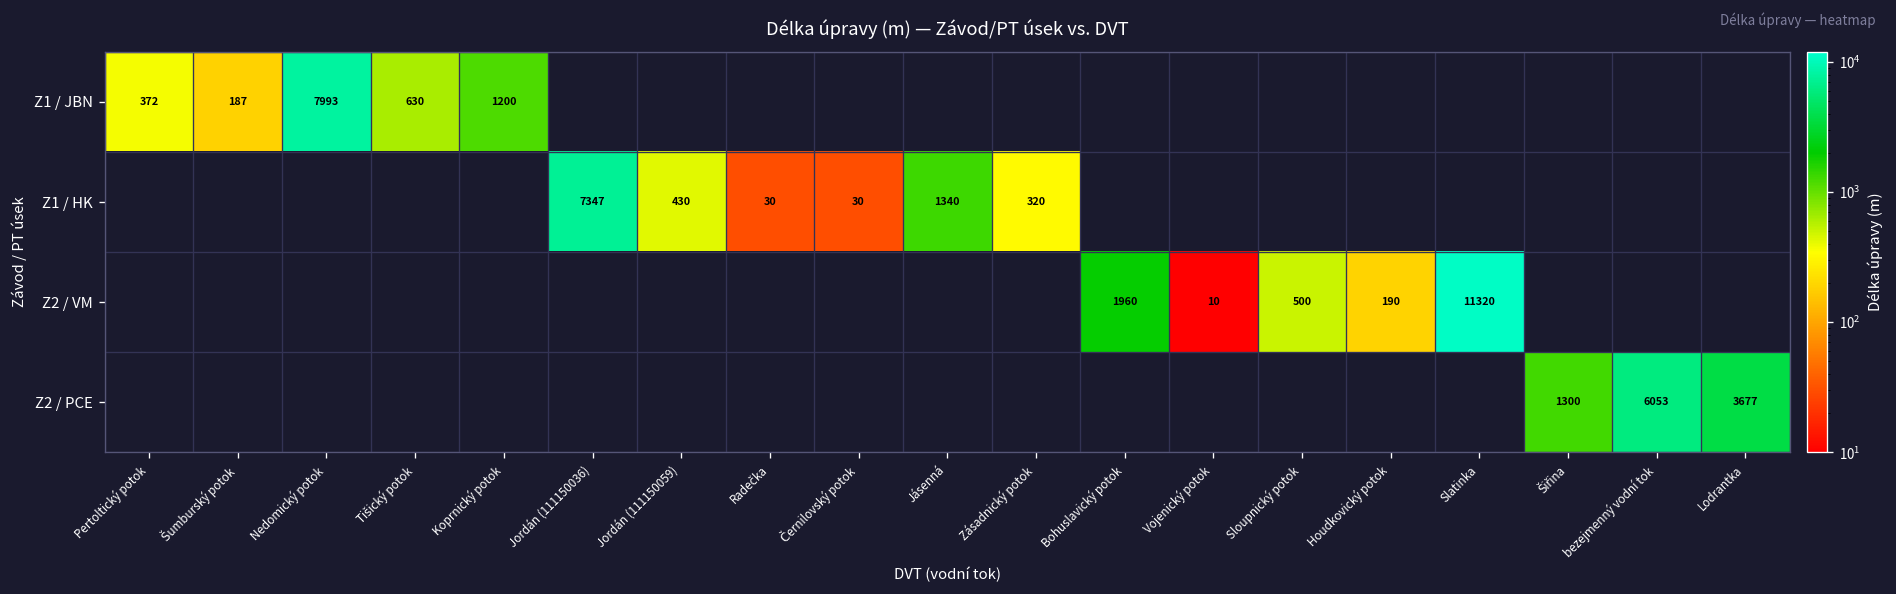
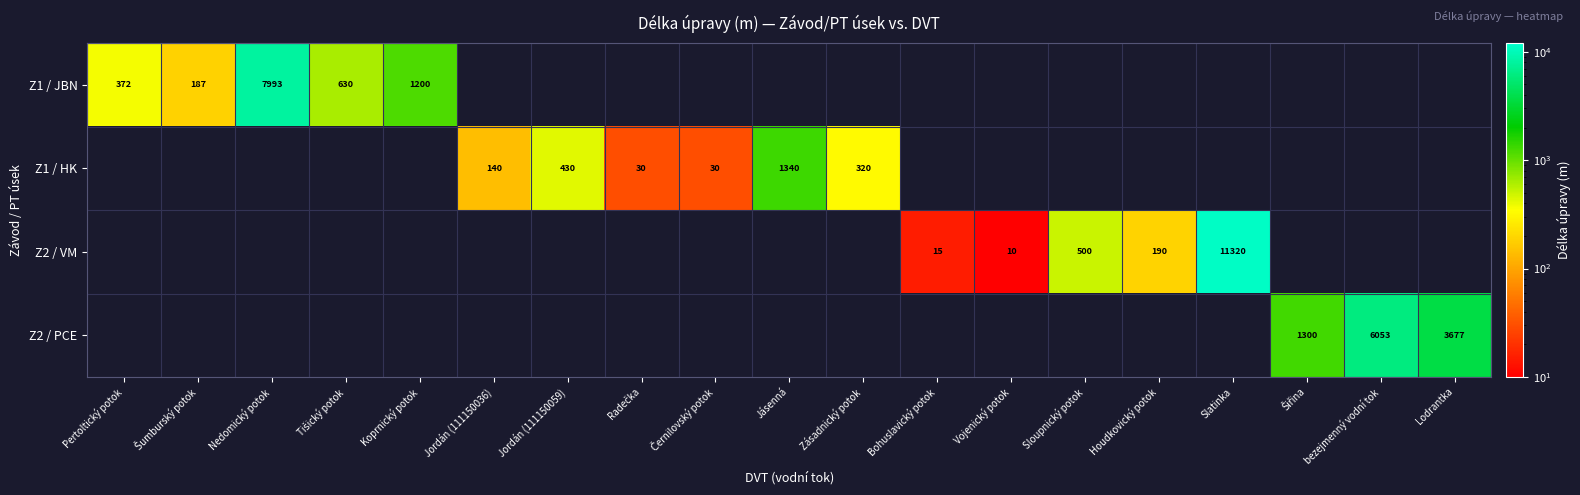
Z1 / HK, Jordán (111150036): 7347 -> 140
Z2 / VM, Bohuslavický potok: 1960 -> 15
